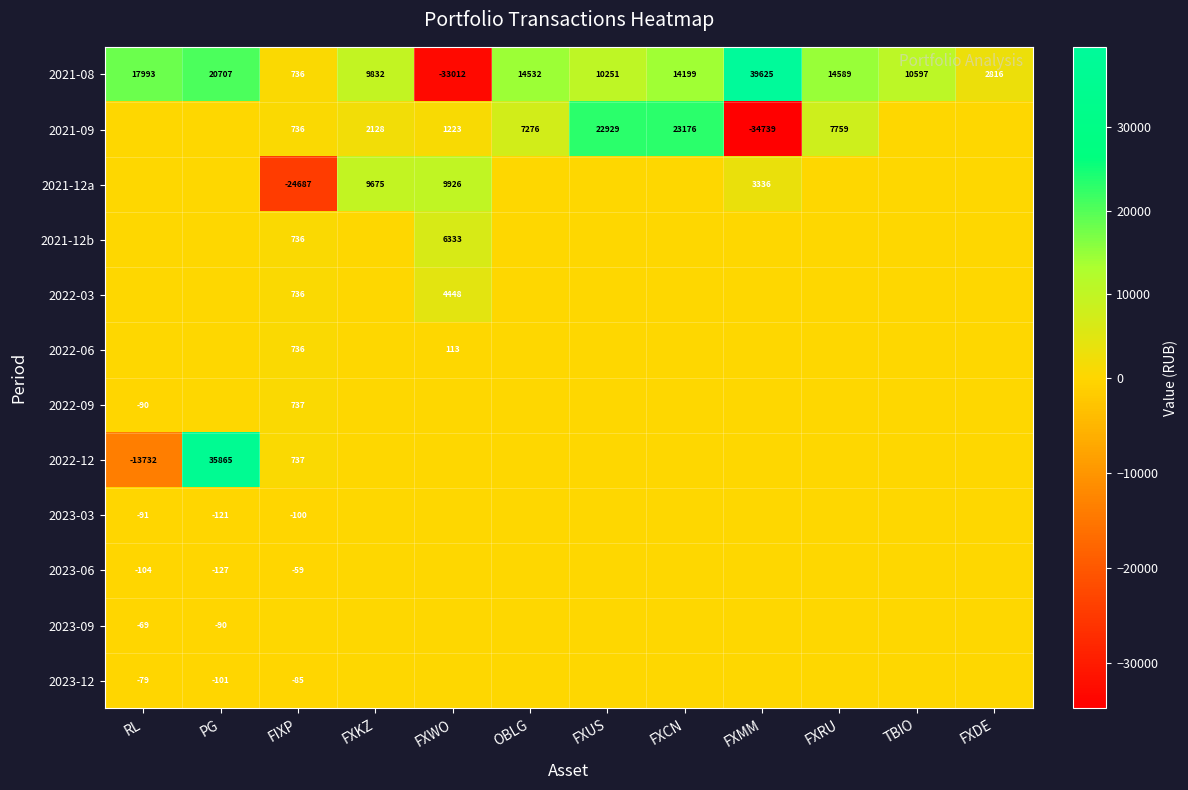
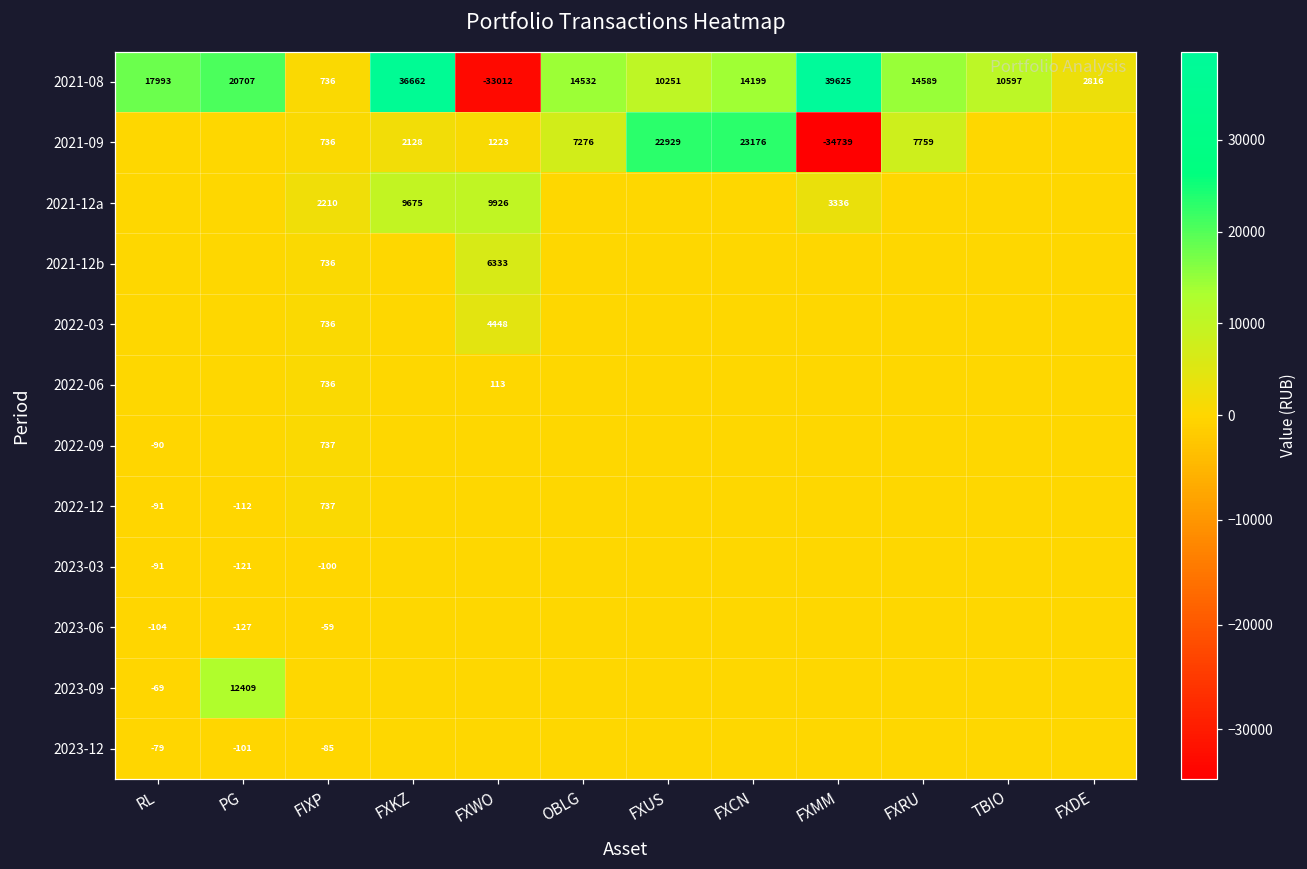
2021-08, FXKZ: 9832 -> 36662
2021-12a, FIXP: -24687 -> 2210
2022-12, RL: -13732 -> -91
2022-12, PG: 35865 -> -112
2023-09, PG: -90 -> 12409
